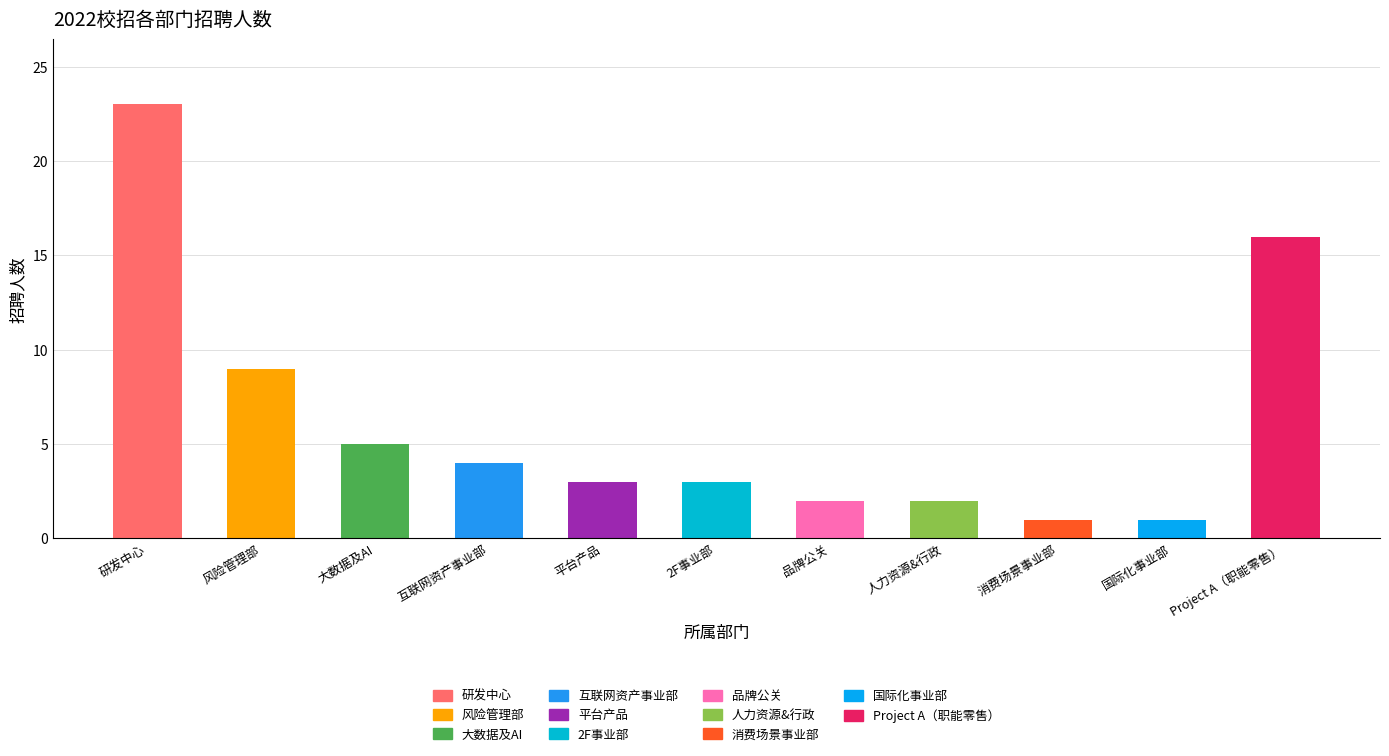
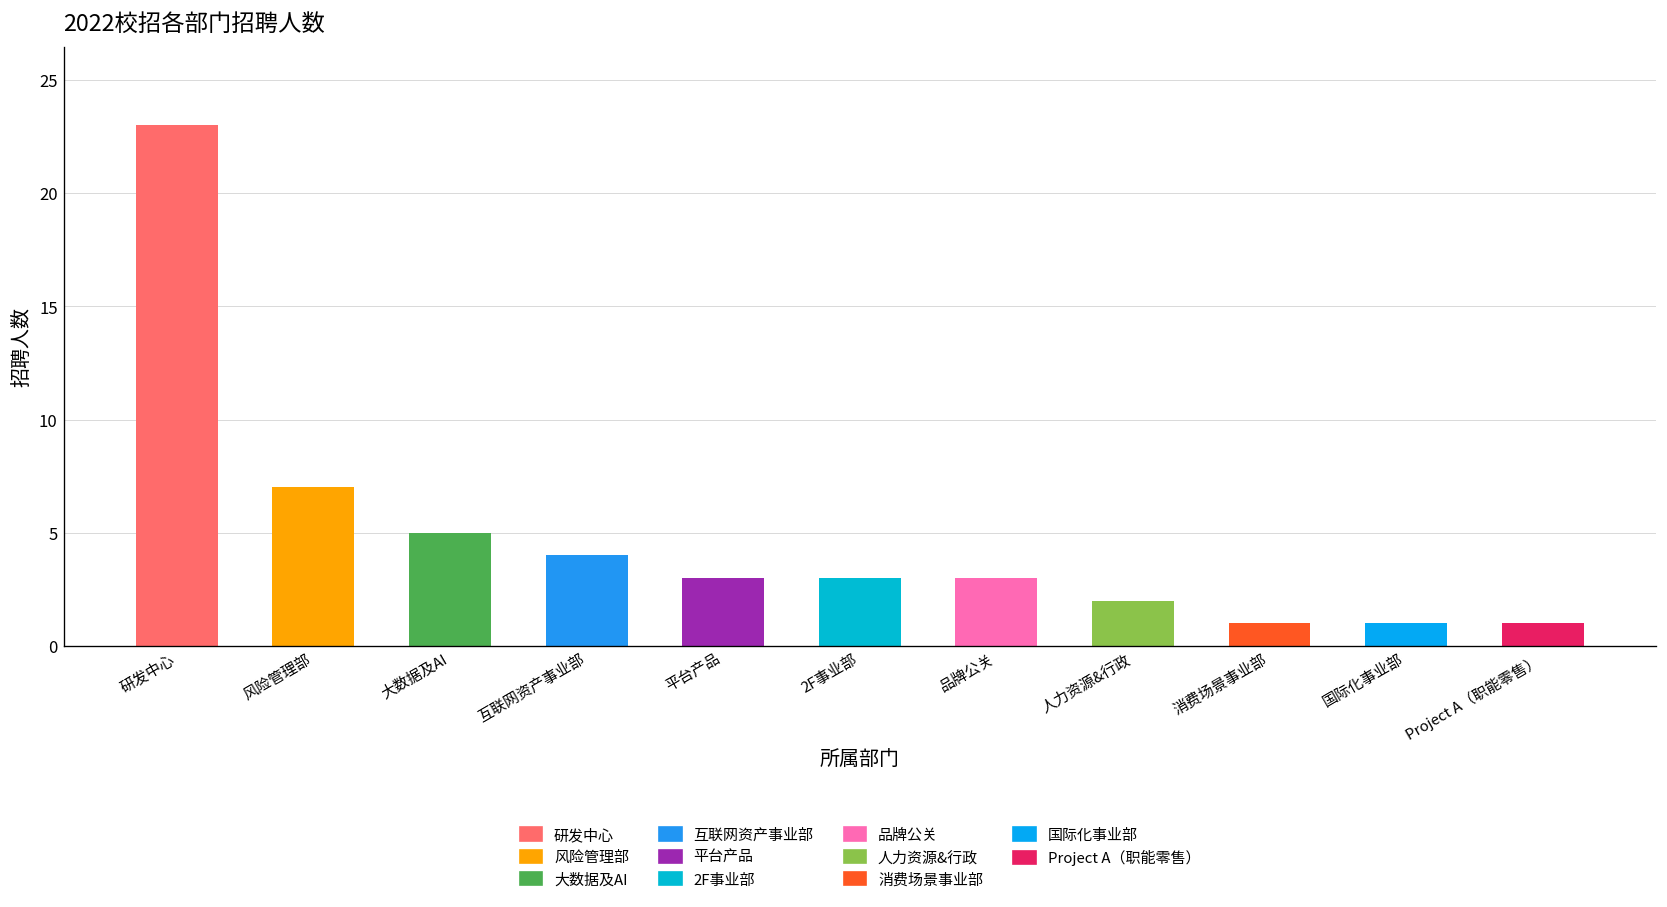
风险管理部: 9 -> 7
品牌公关: 2 -> 3
Project A（职能零售）: 16 -> 1
